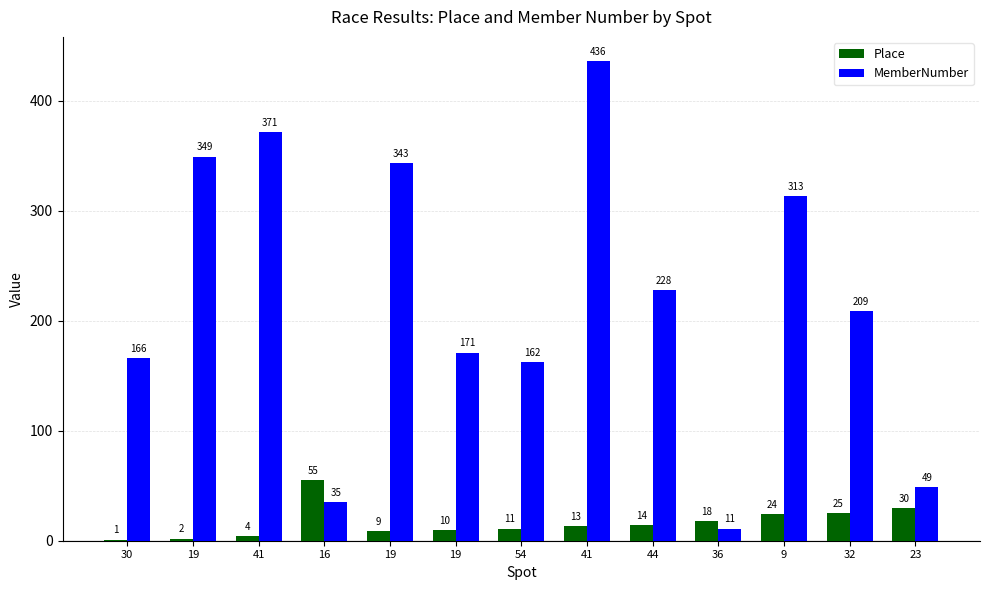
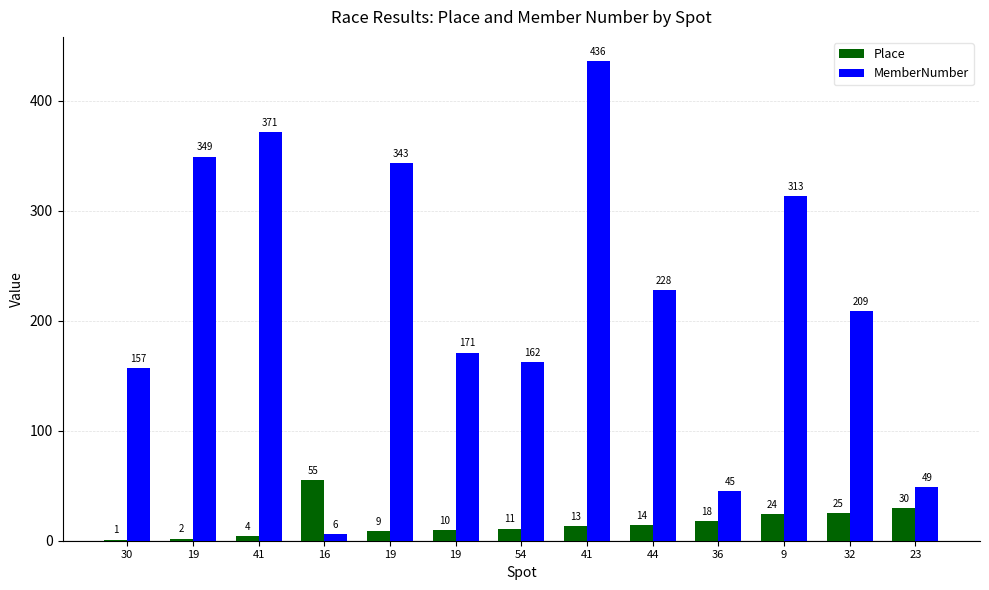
MemberNumber, 30: 166 -> 157
MemberNumber, 16: 35 -> 6
MemberNumber, 36: 11 -> 45
